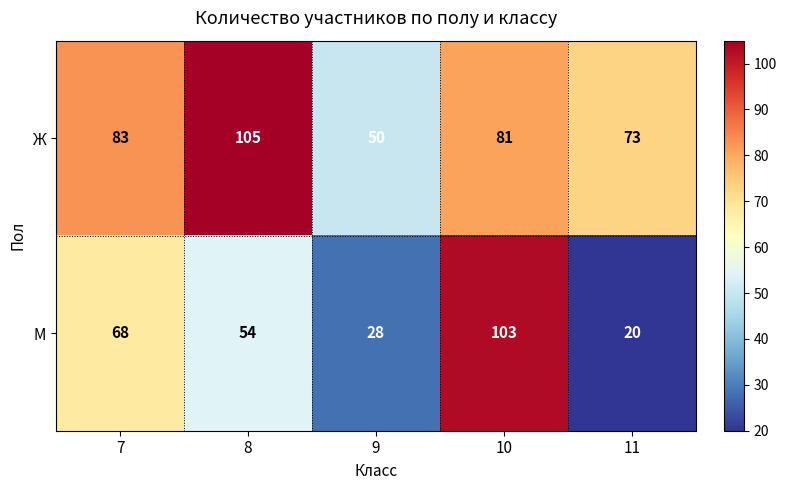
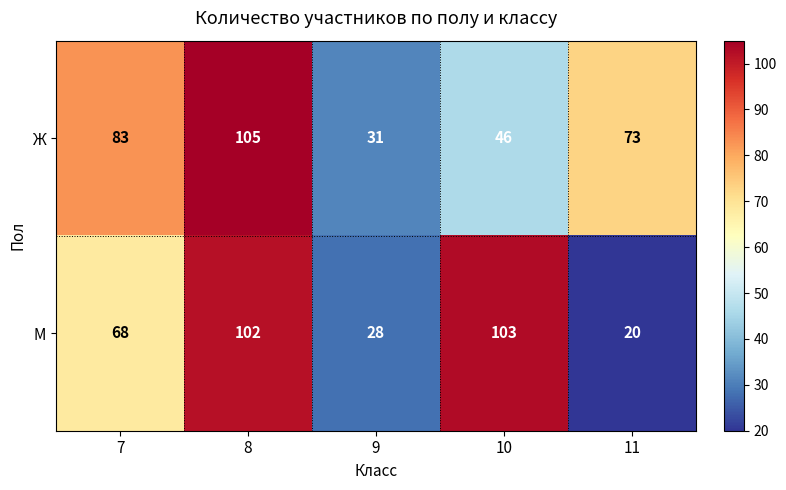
Ж, 9: 50 -> 31
Ж, 10: 81 -> 46
М, 8: 54 -> 102
